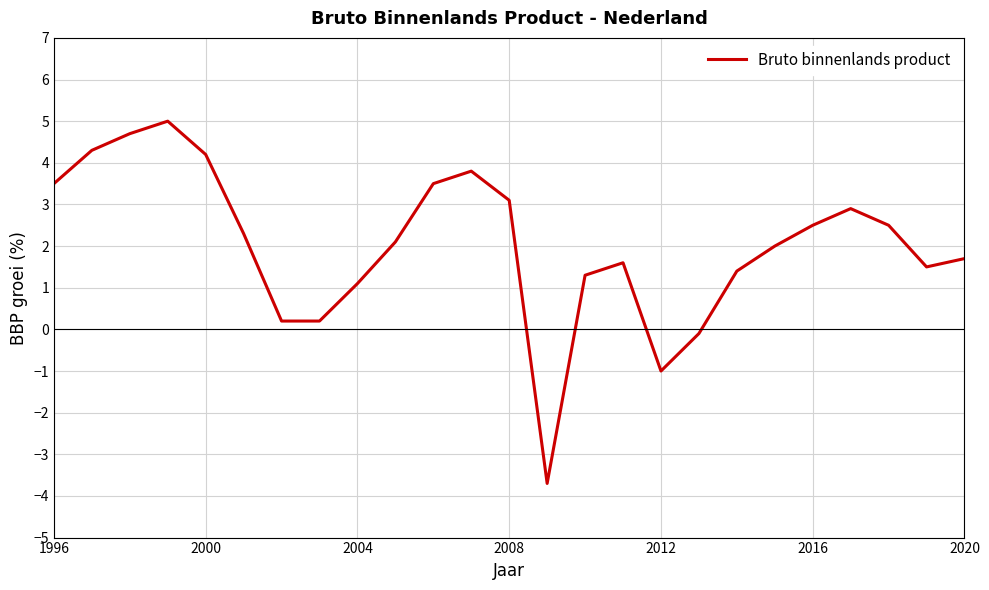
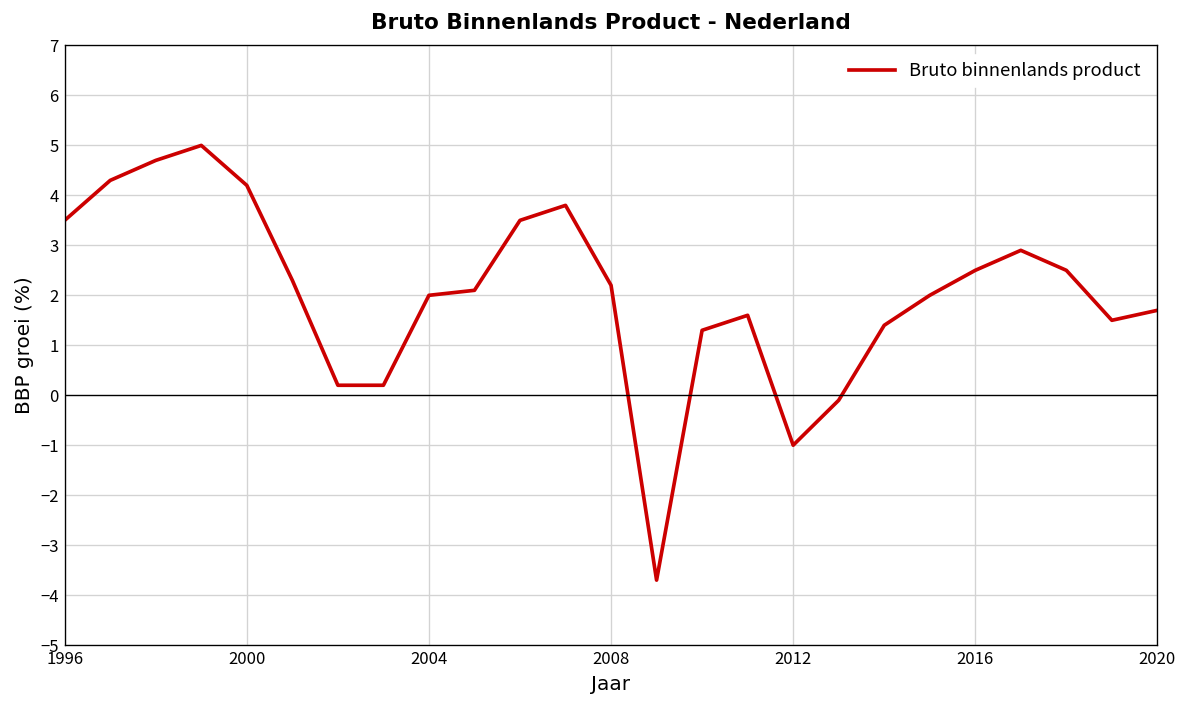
2004: 1.1 -> 2.0
2008: 3.1 -> 2.2
